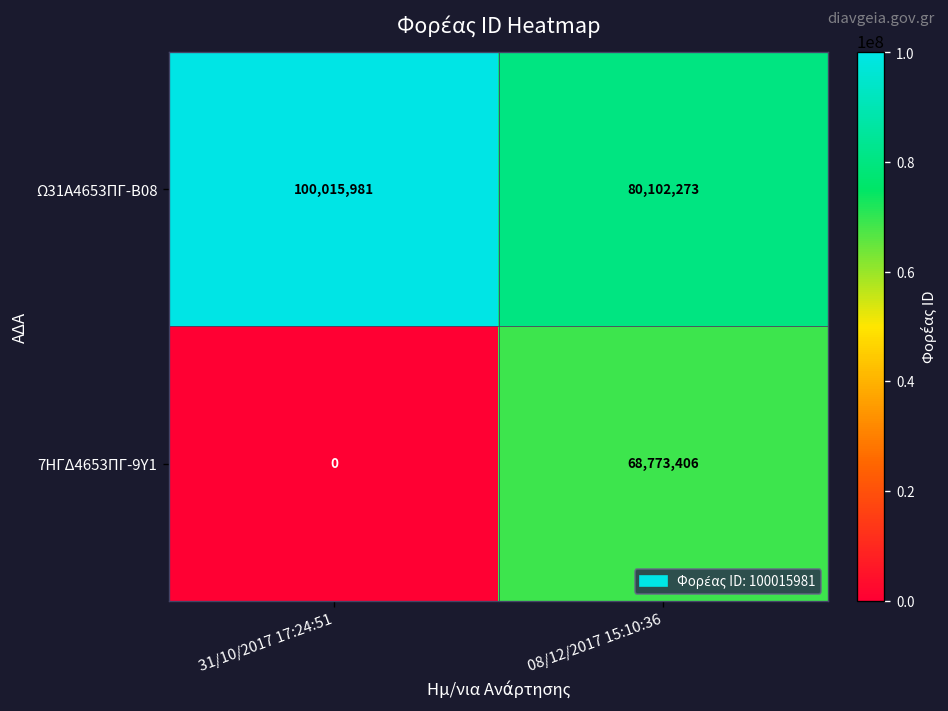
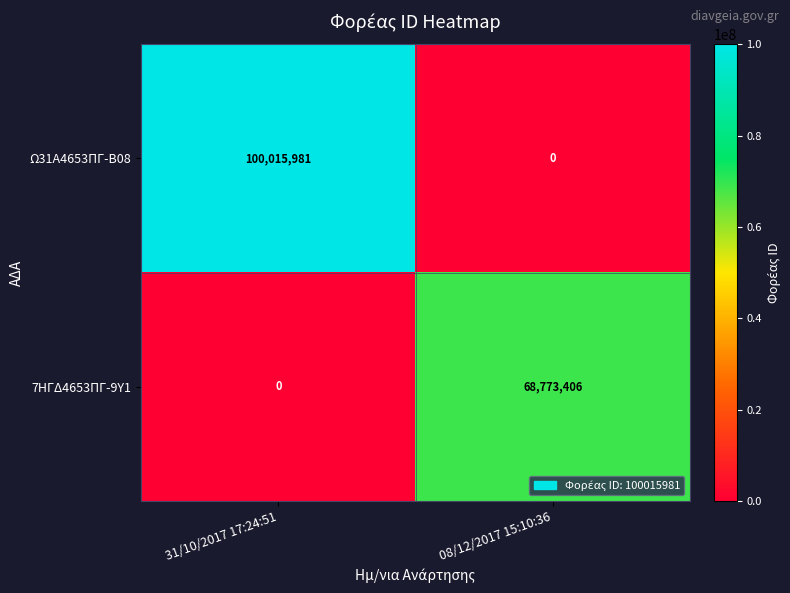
Ω31Α4653ΠΓ-Β08, 08/12/2017 15:10:36: 80,102,273 -> 0
